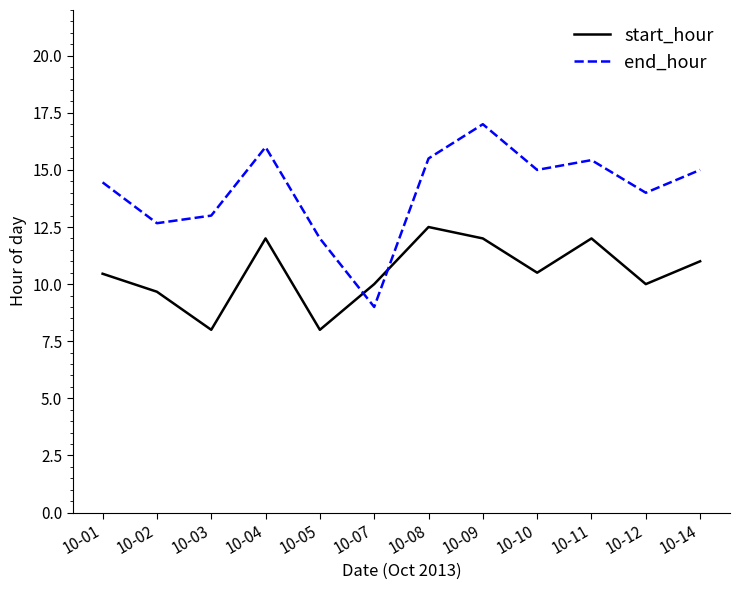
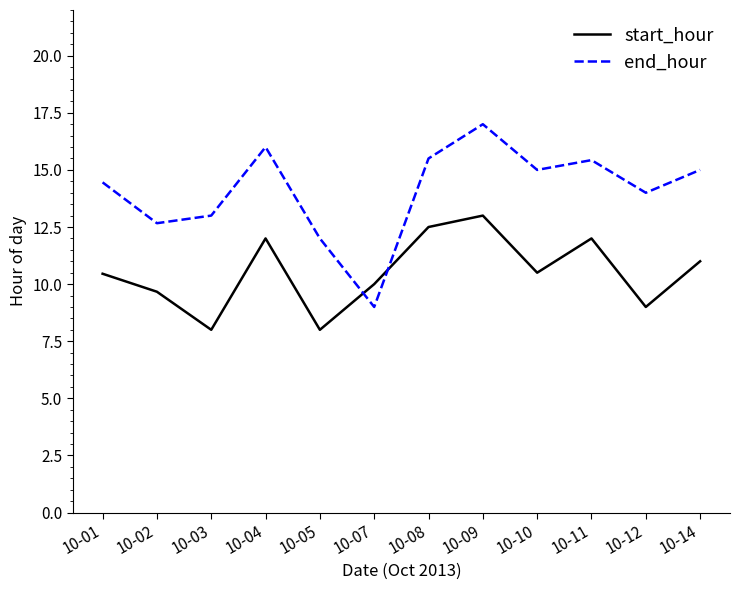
start_hour, 10-09: 12 -> 13
start_hour, 10-12: 10 -> 9
